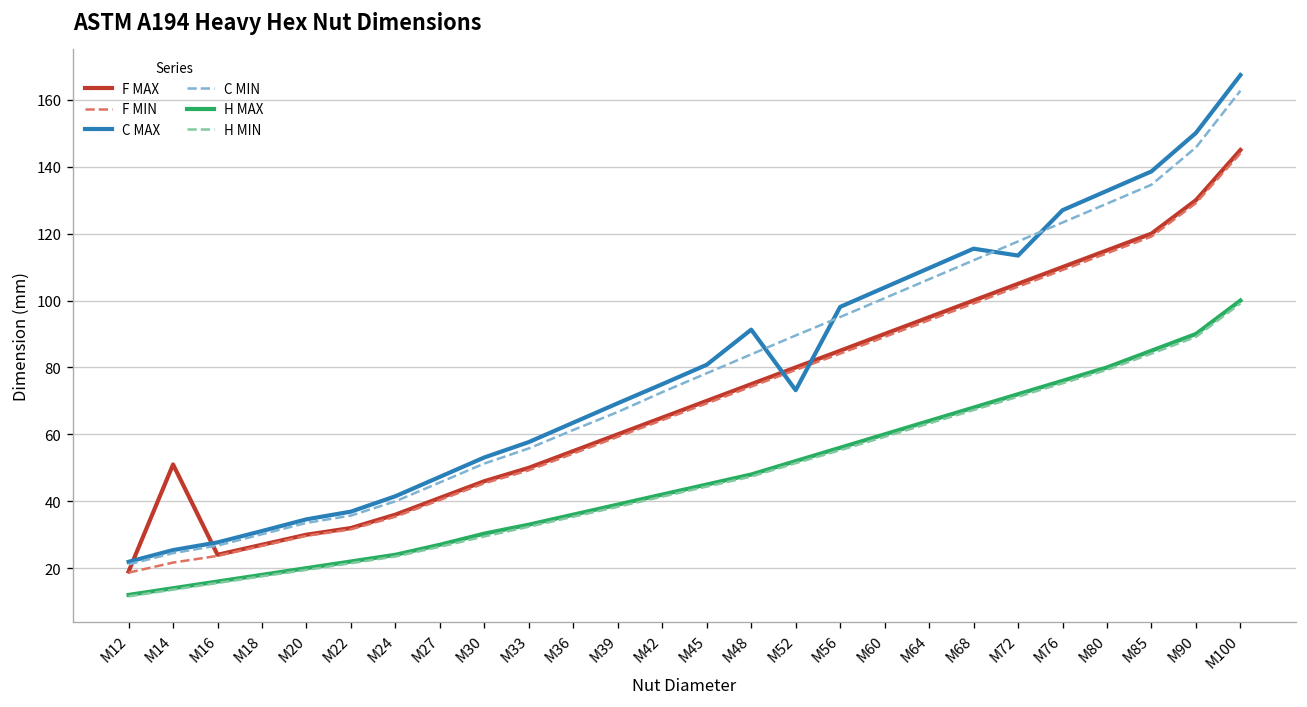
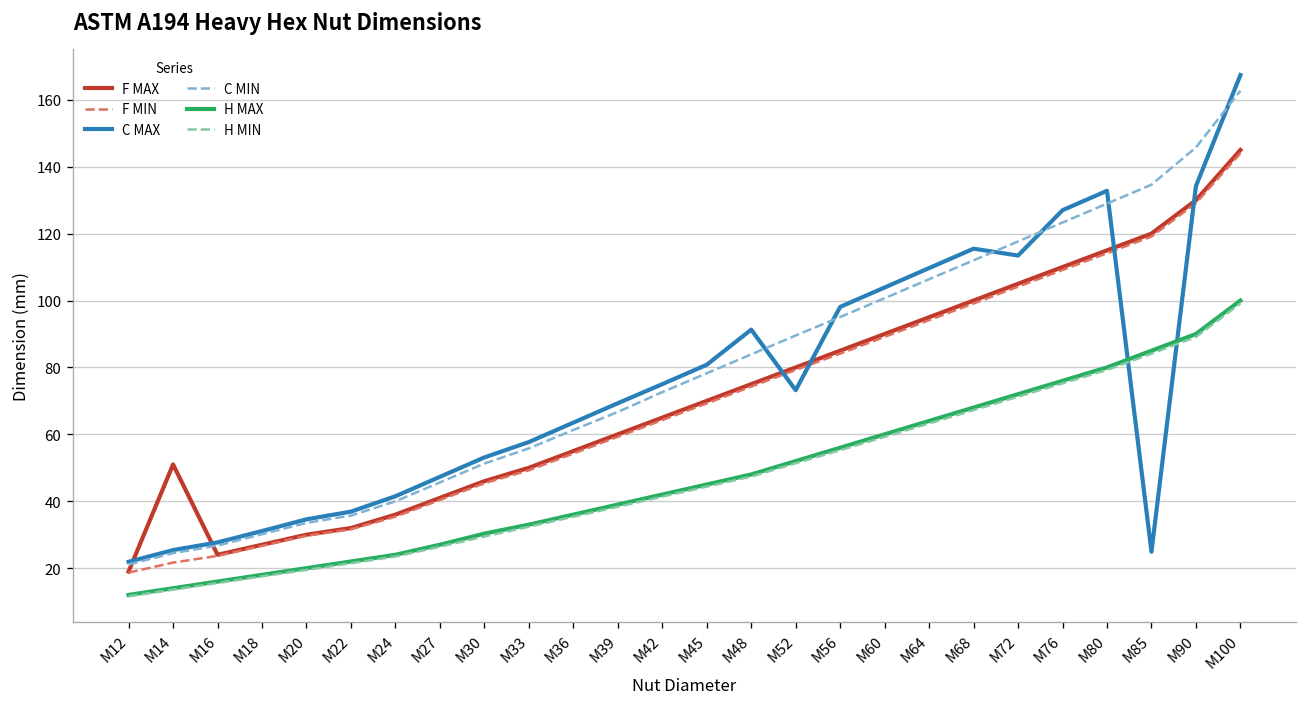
C MAX, M85: 139 -> 25
C MAX, M90: 150 -> 134
